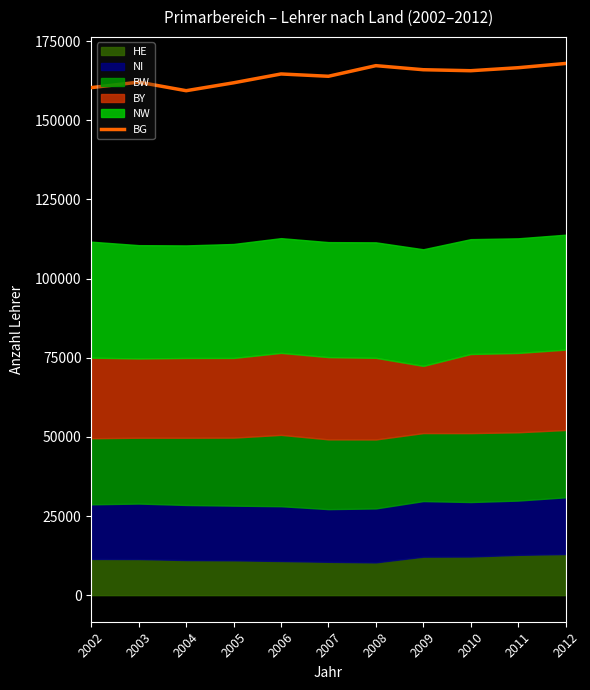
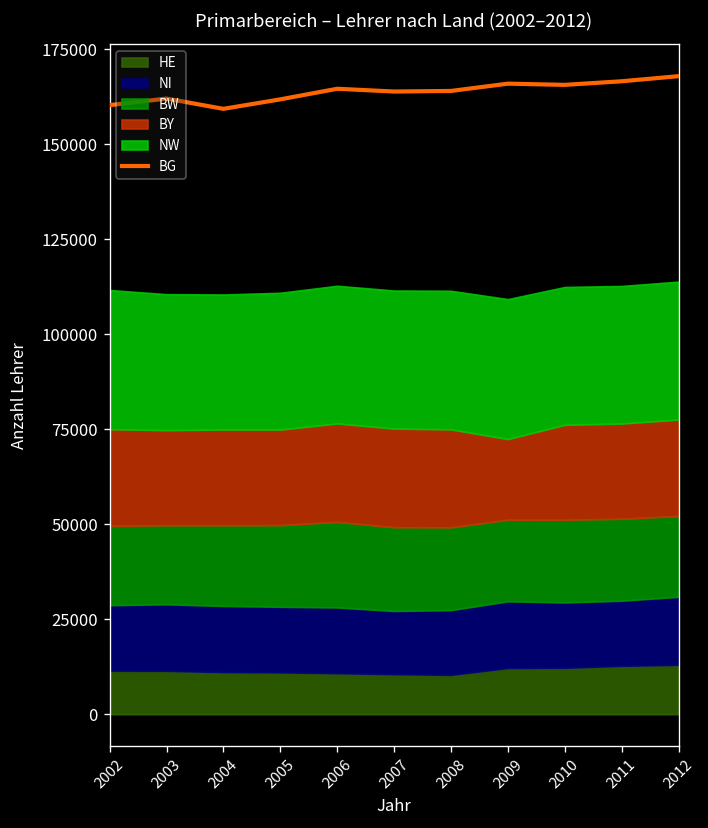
BG, 2008: 167000 -> 164000
